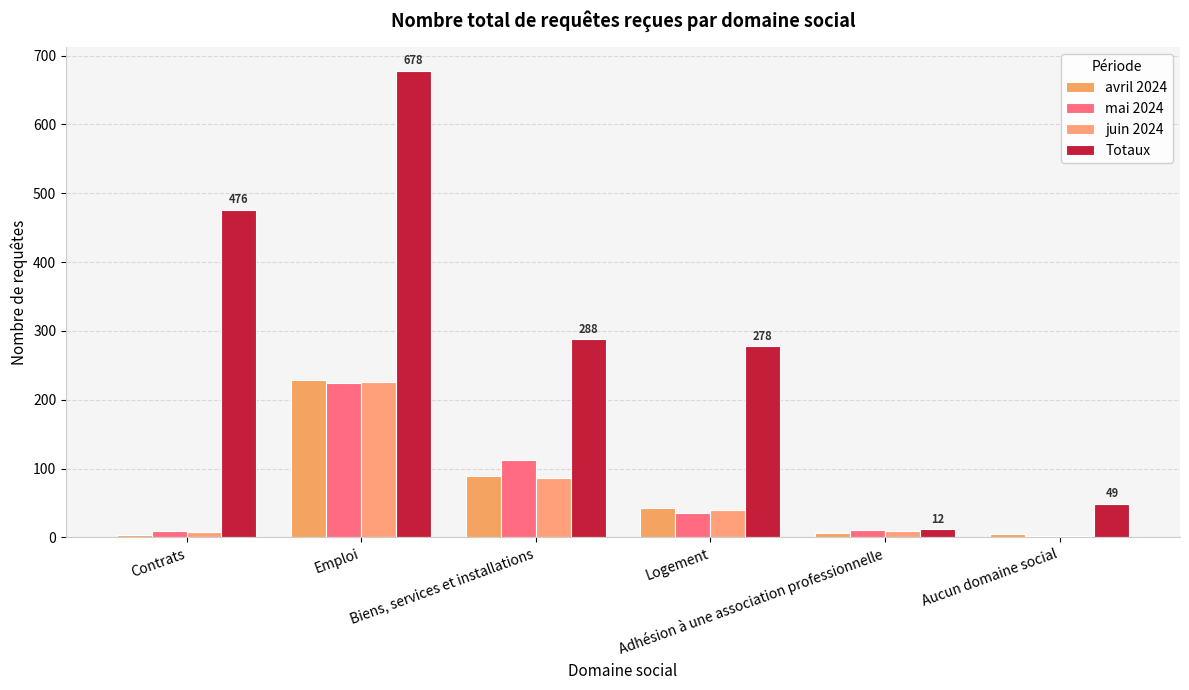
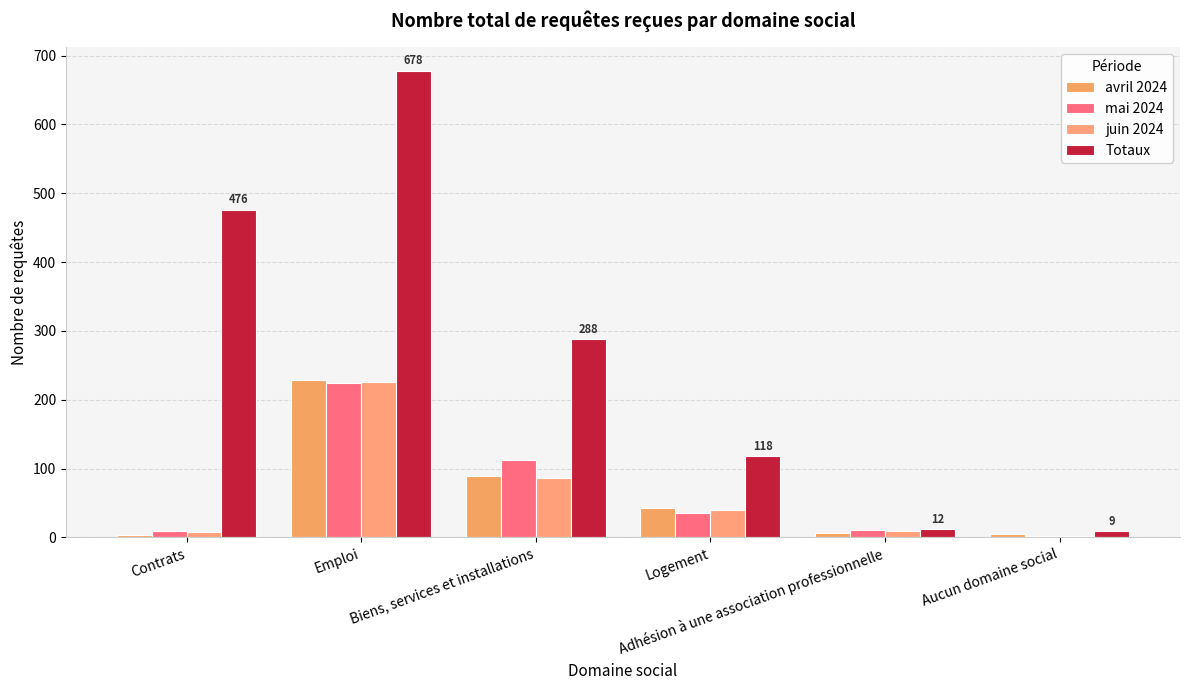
Totaux, Logement: 278 -> 118
Totaux, Aucun domaine social: 49 -> 9
